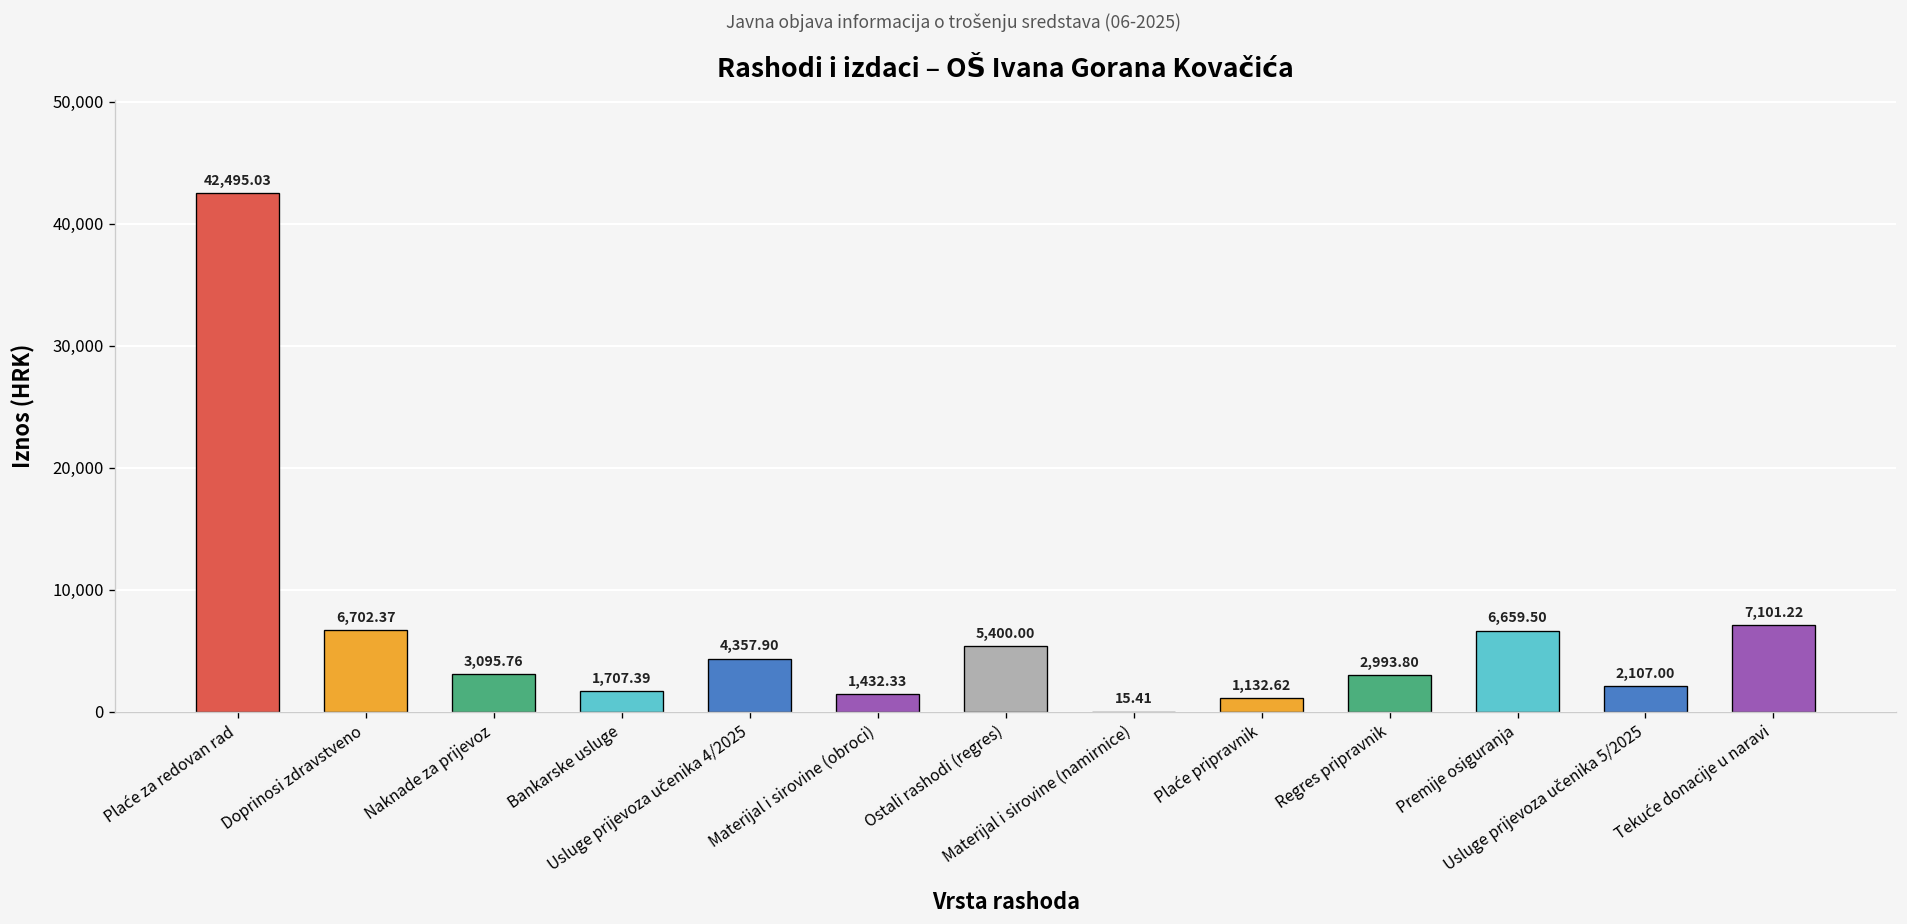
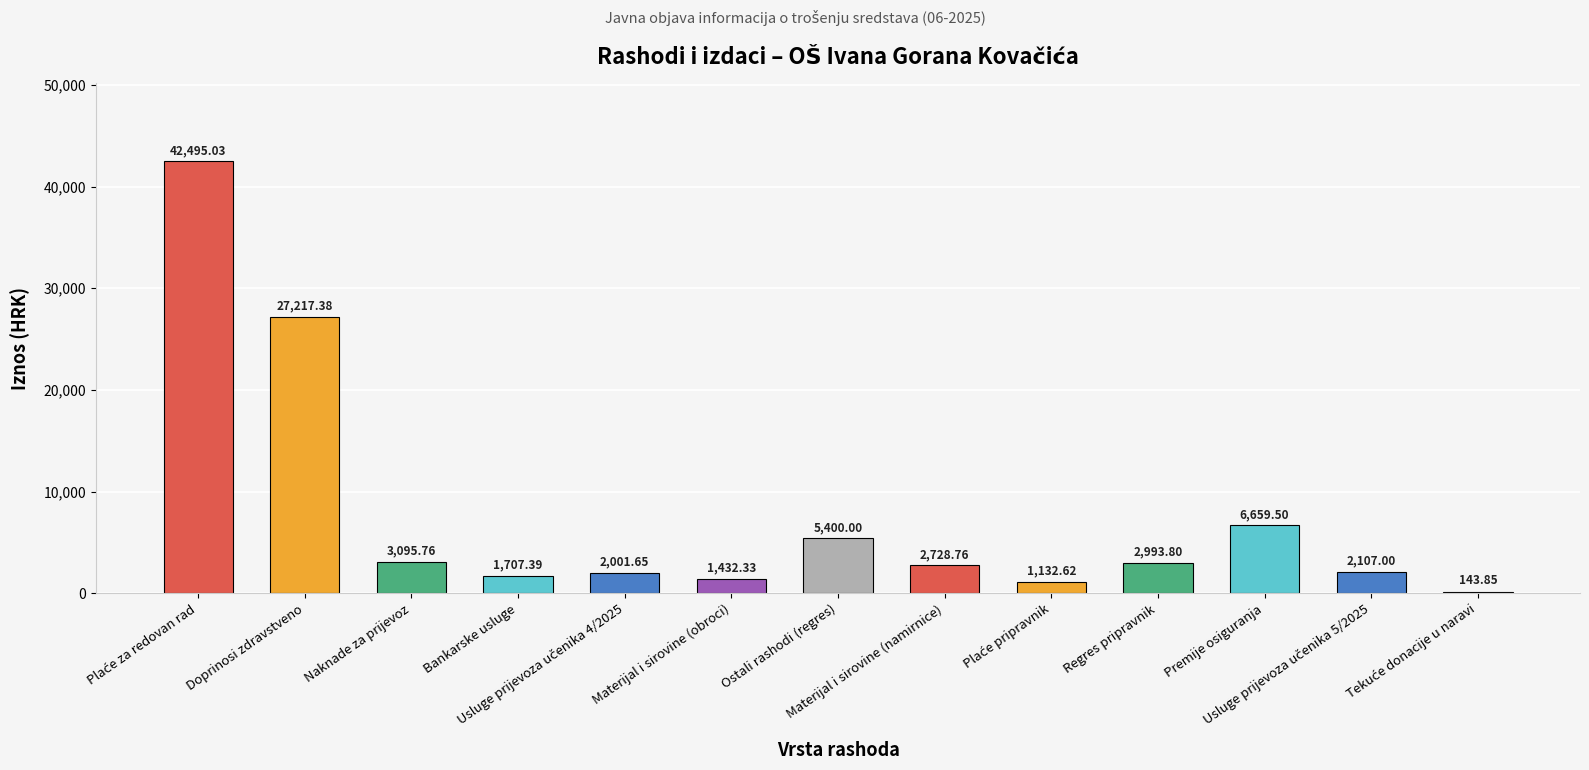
Doprinosi zdravstveno: 6,702.37 -> 27,217.38
Usluge prijevoza učenika 4/2025: 4,357.90 -> 2,001.65
Materijal i sirovine (namirnice): 15.41 -> 2,728.76
Tekuće donacije u naravi: 7,101.22 -> 143.85
